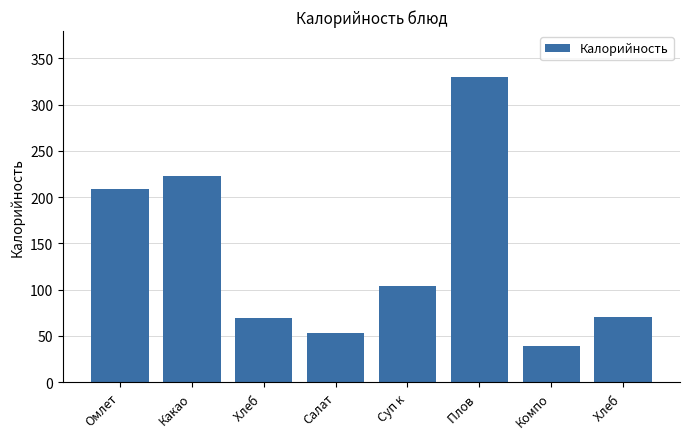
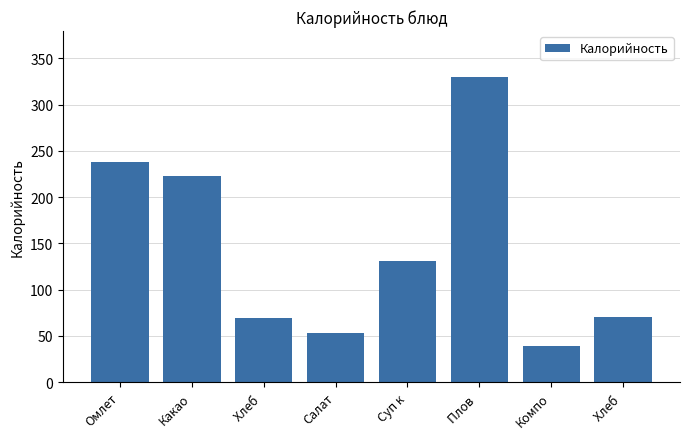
Омлет: 210 -> 240
Суп к: 100 -> 130
